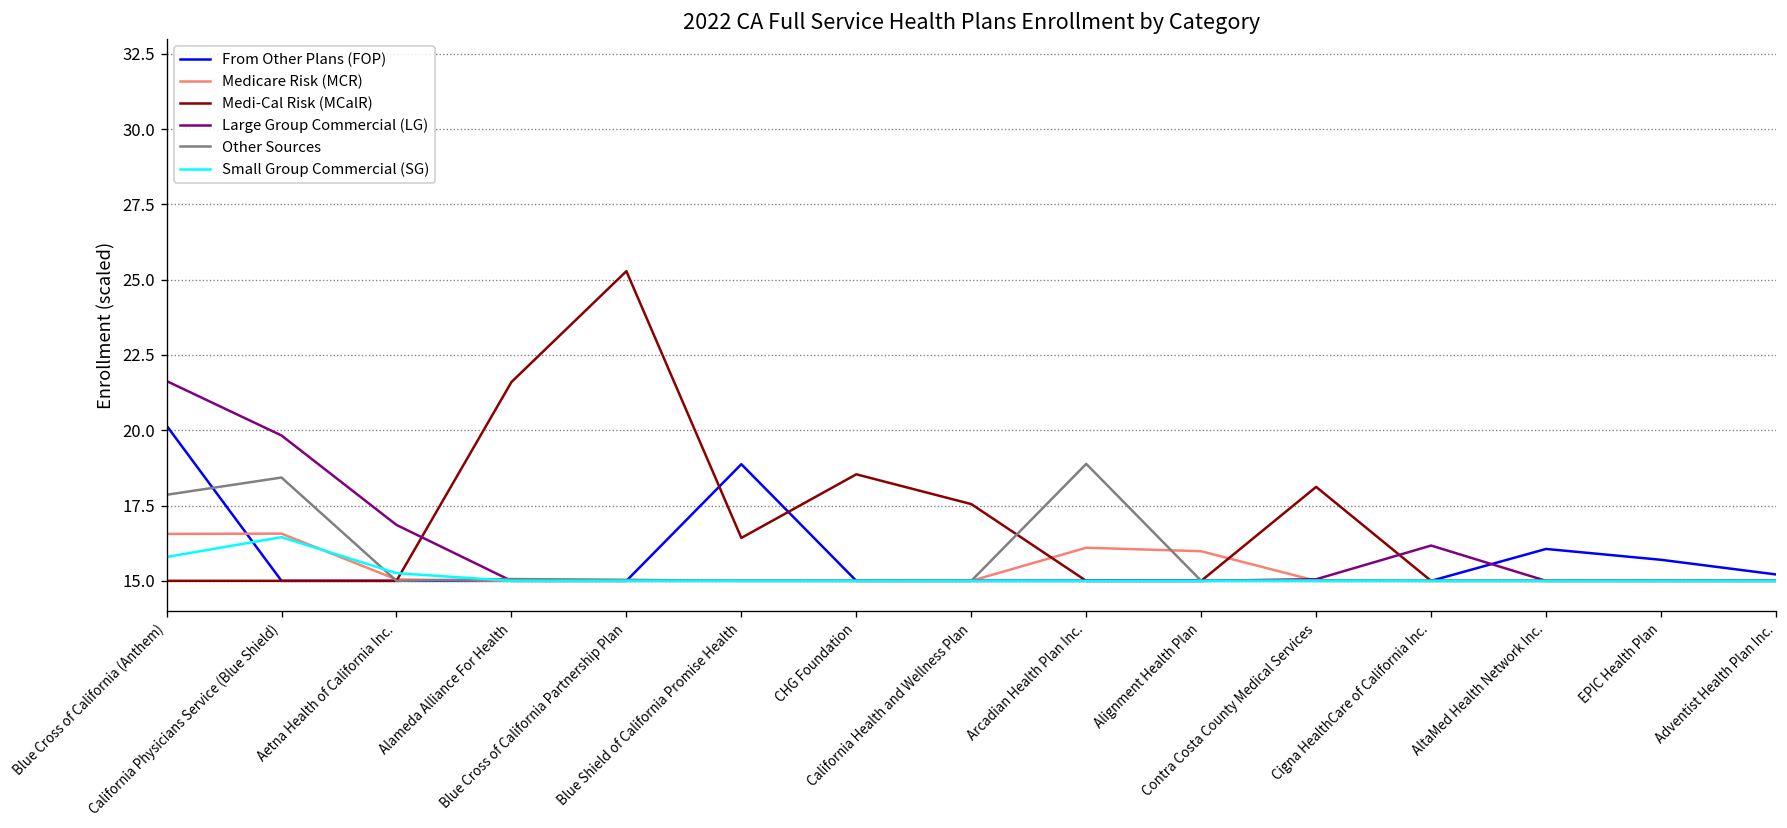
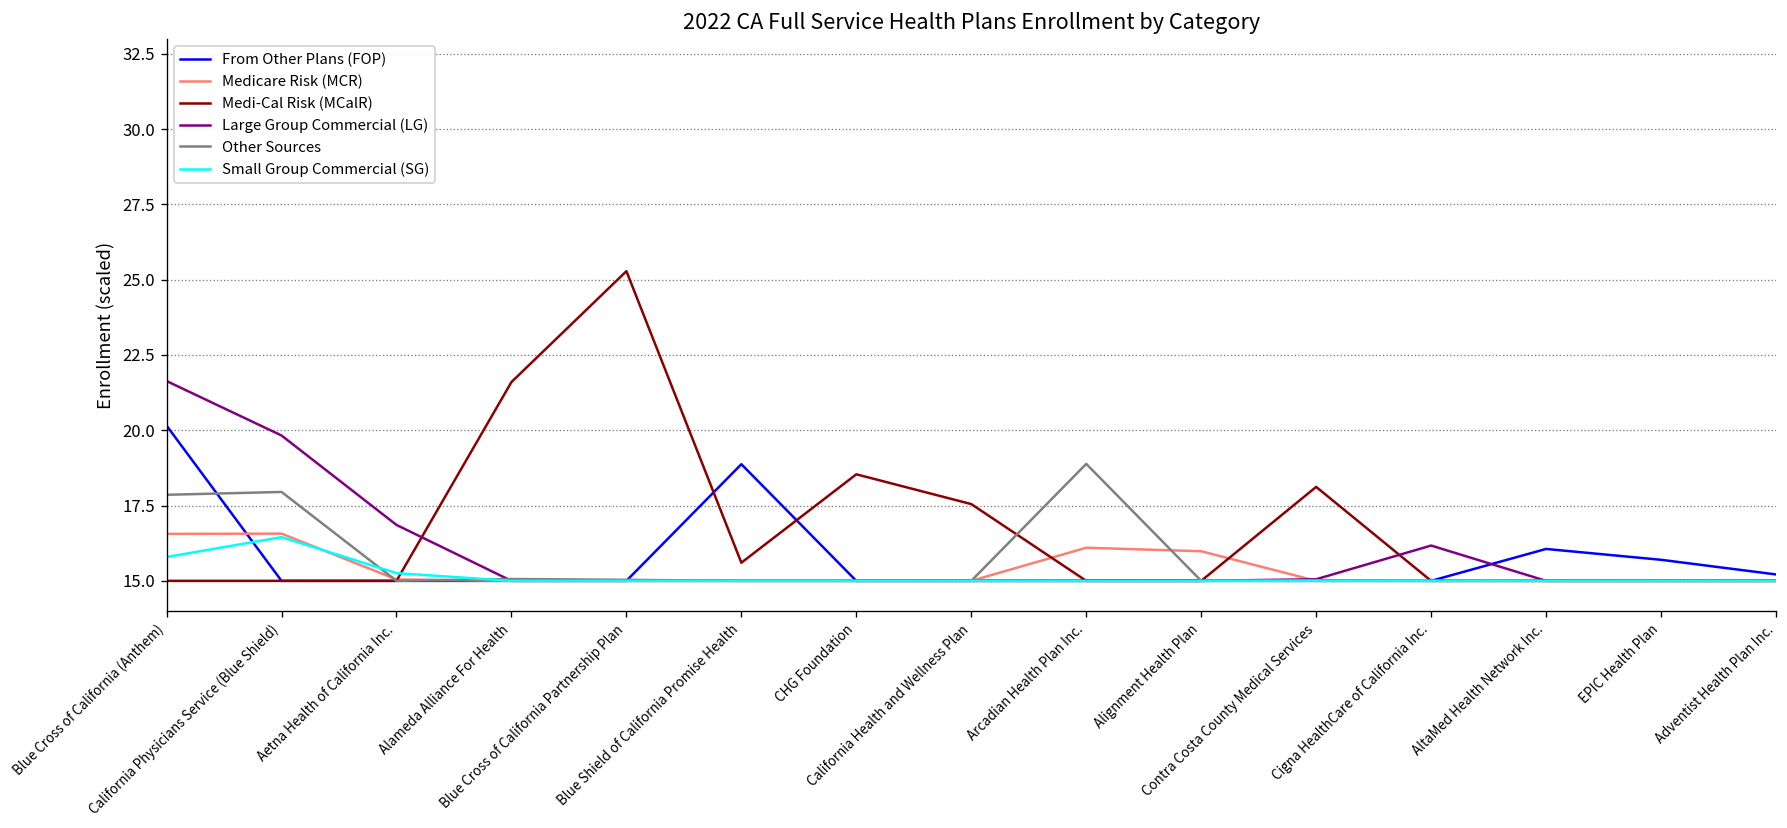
Other Sources, California Physicians Service (Blue Shield): 18.4 -> 18.0
Medi-Cal Risk (MCalR), Blue Shield of California Promise Health: 16.4 -> 15.6
